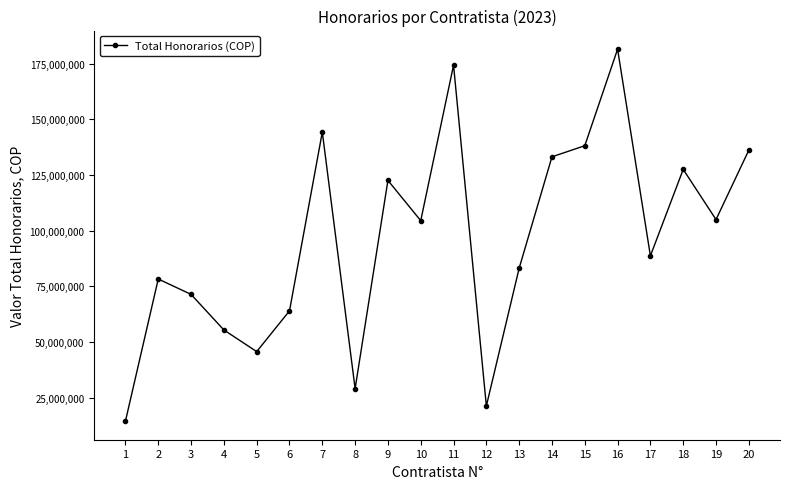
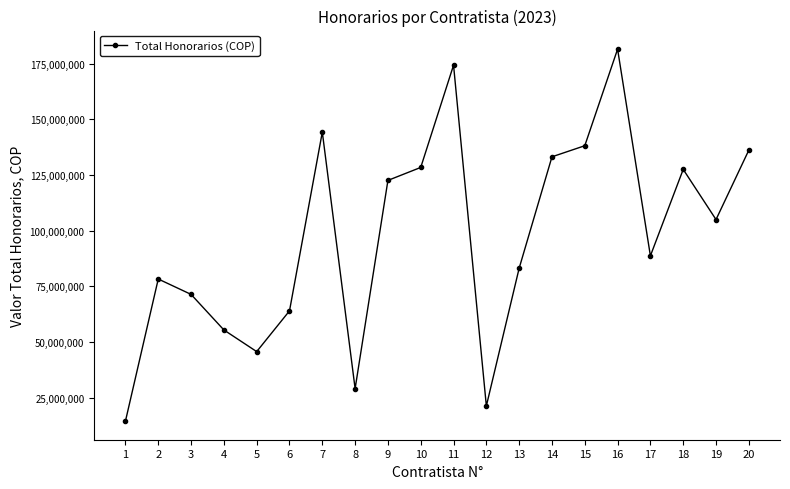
10: 104,000,000 -> 128,000,000
